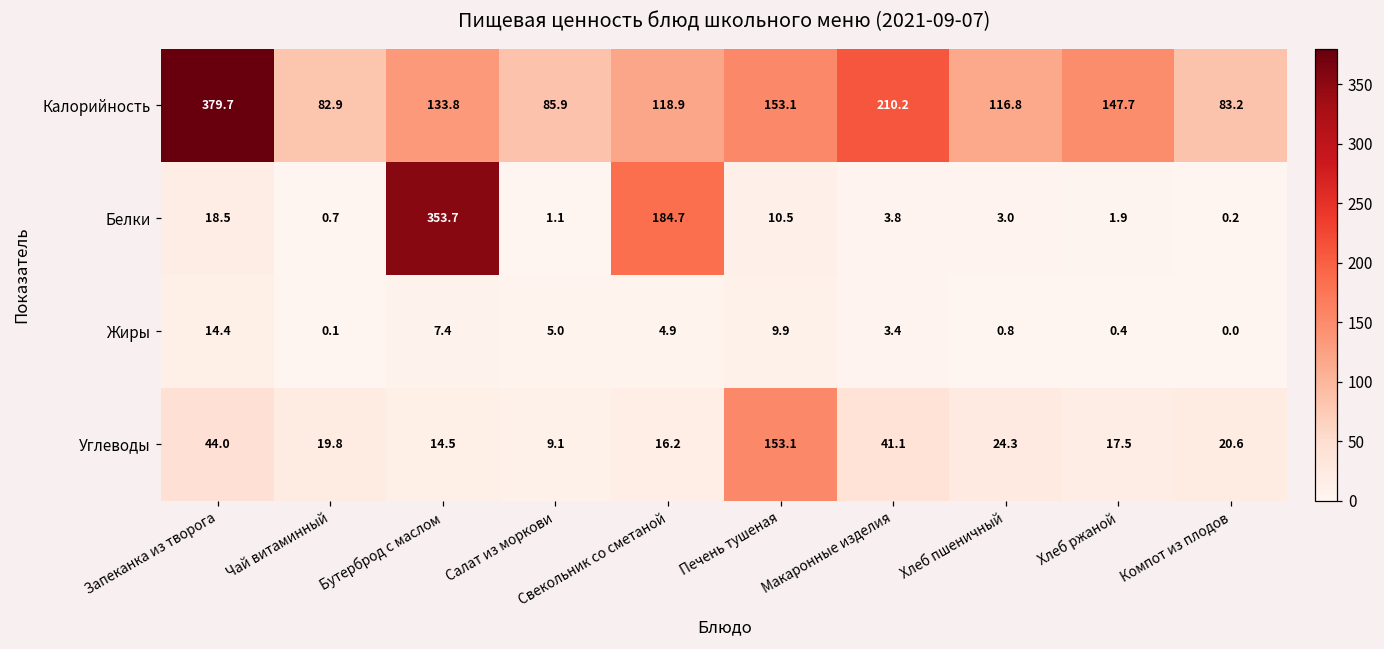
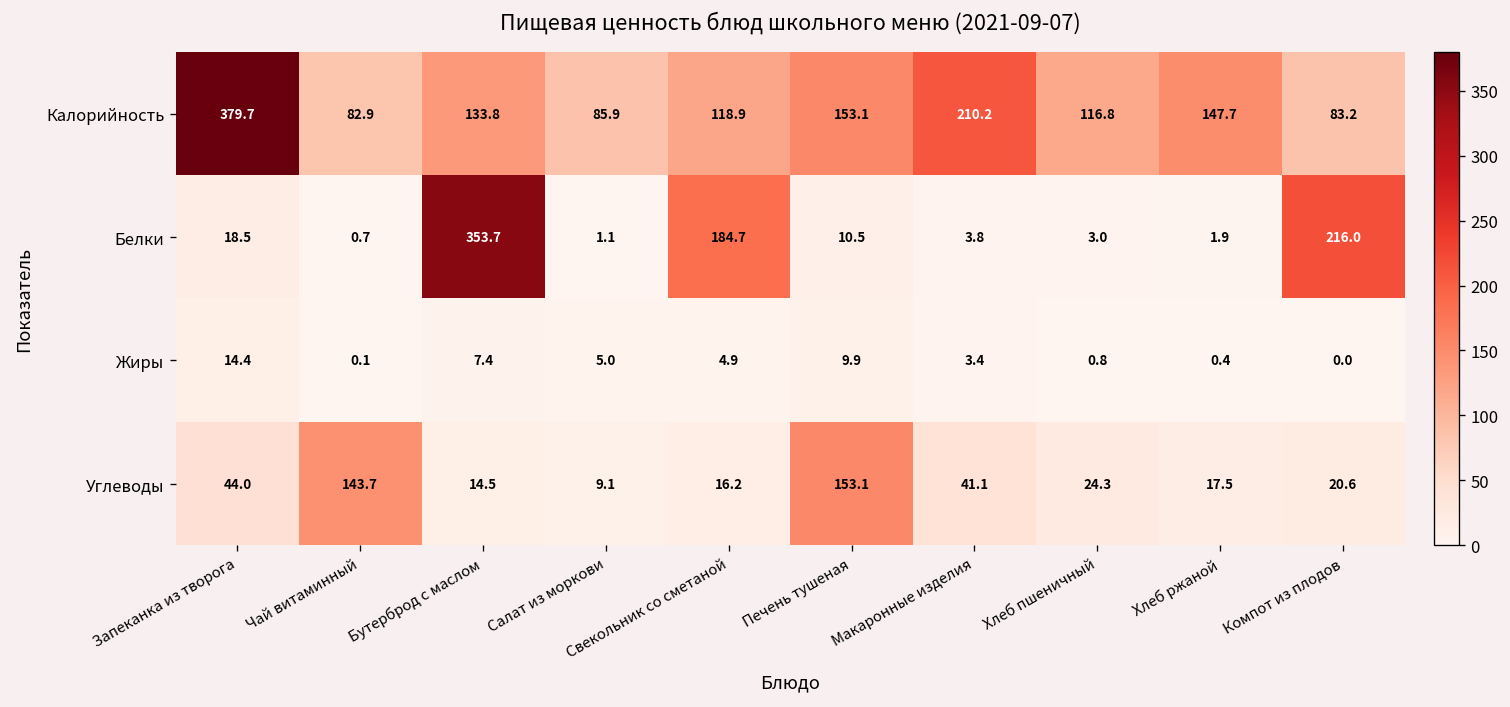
Белки, Компот из плодов: 0.2 -> 216.0
Углеводы, Чай витаминный: 19.8 -> 143.7
